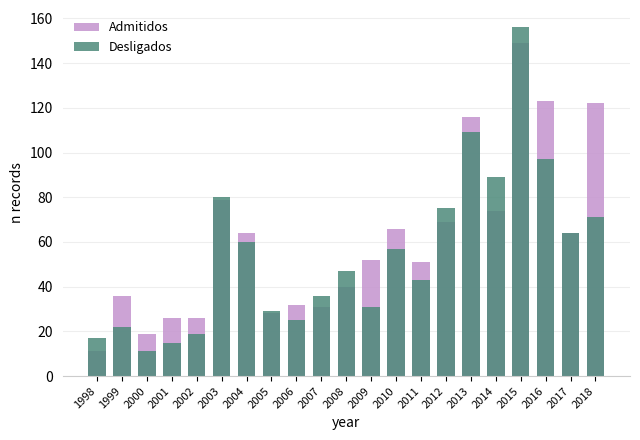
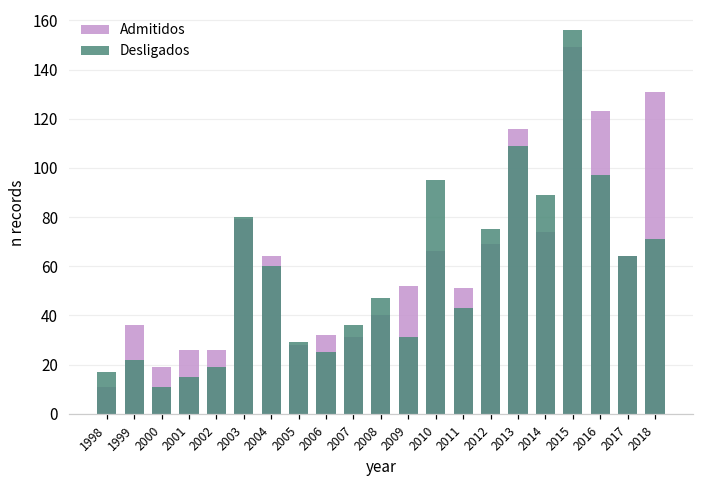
Desligados, 2010: 57 -> 95
Admitidos, 2018: 122 -> 131
